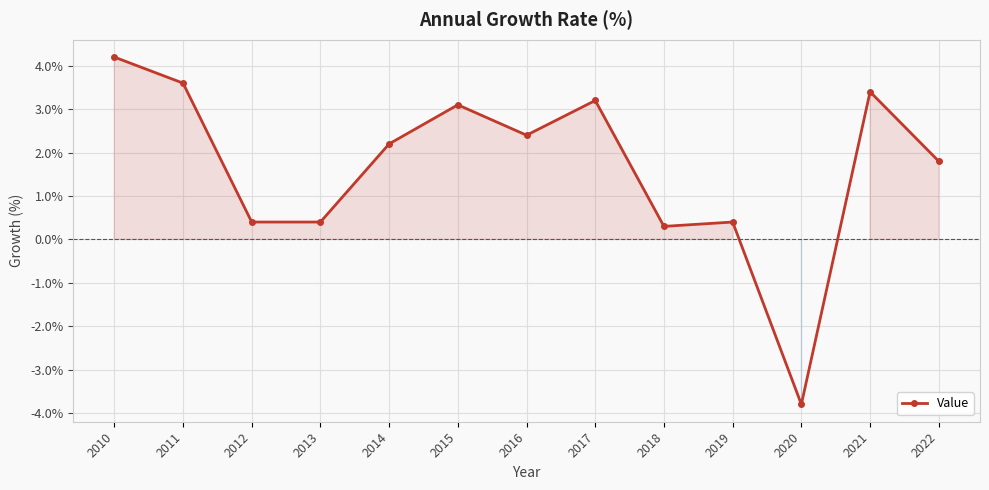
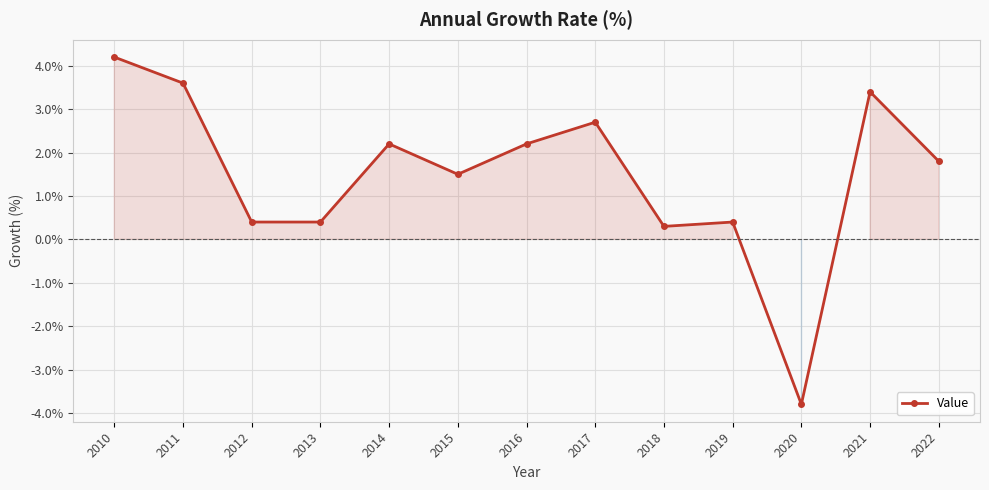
2015: 3.1% -> 1.5%
2016: 2.4% -> 2.2%
2017: 3.2% -> 2.7%
